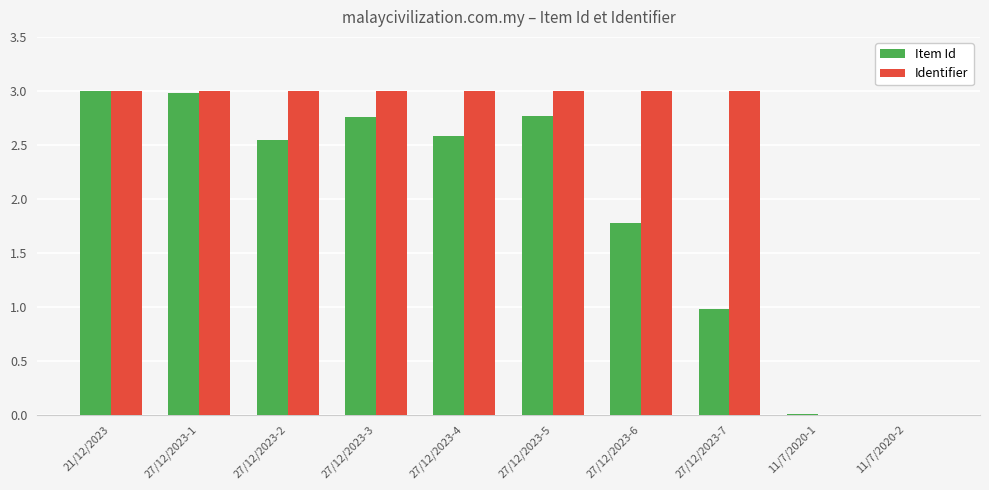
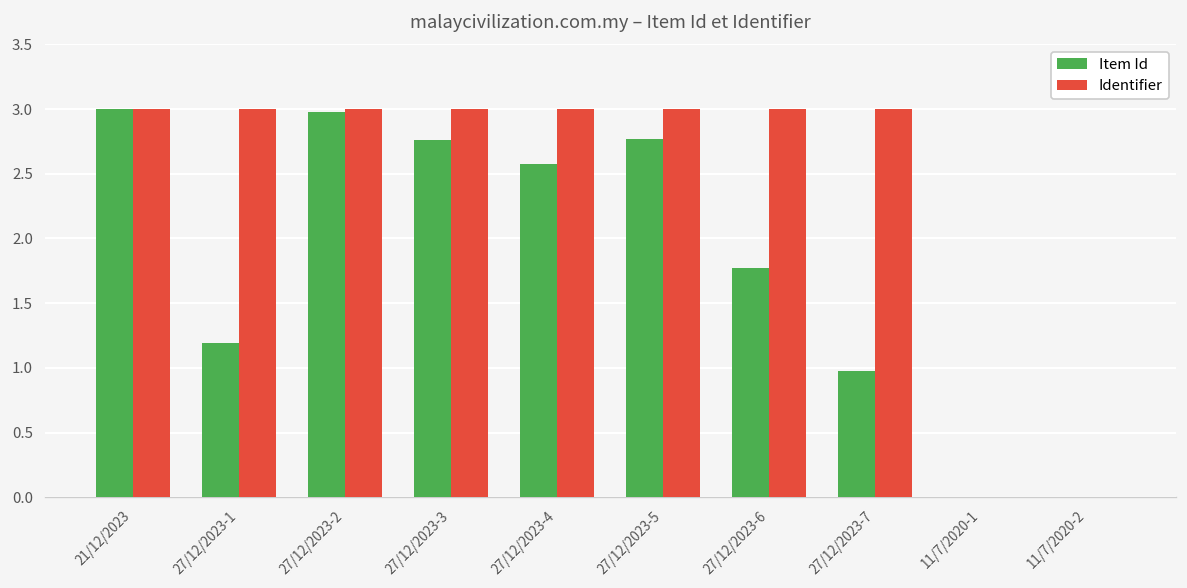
Item Id, 27/12/2023-1: 2.98 -> 1.19
Item Id, 27/12/2023-2: 2.55 -> 2.98
